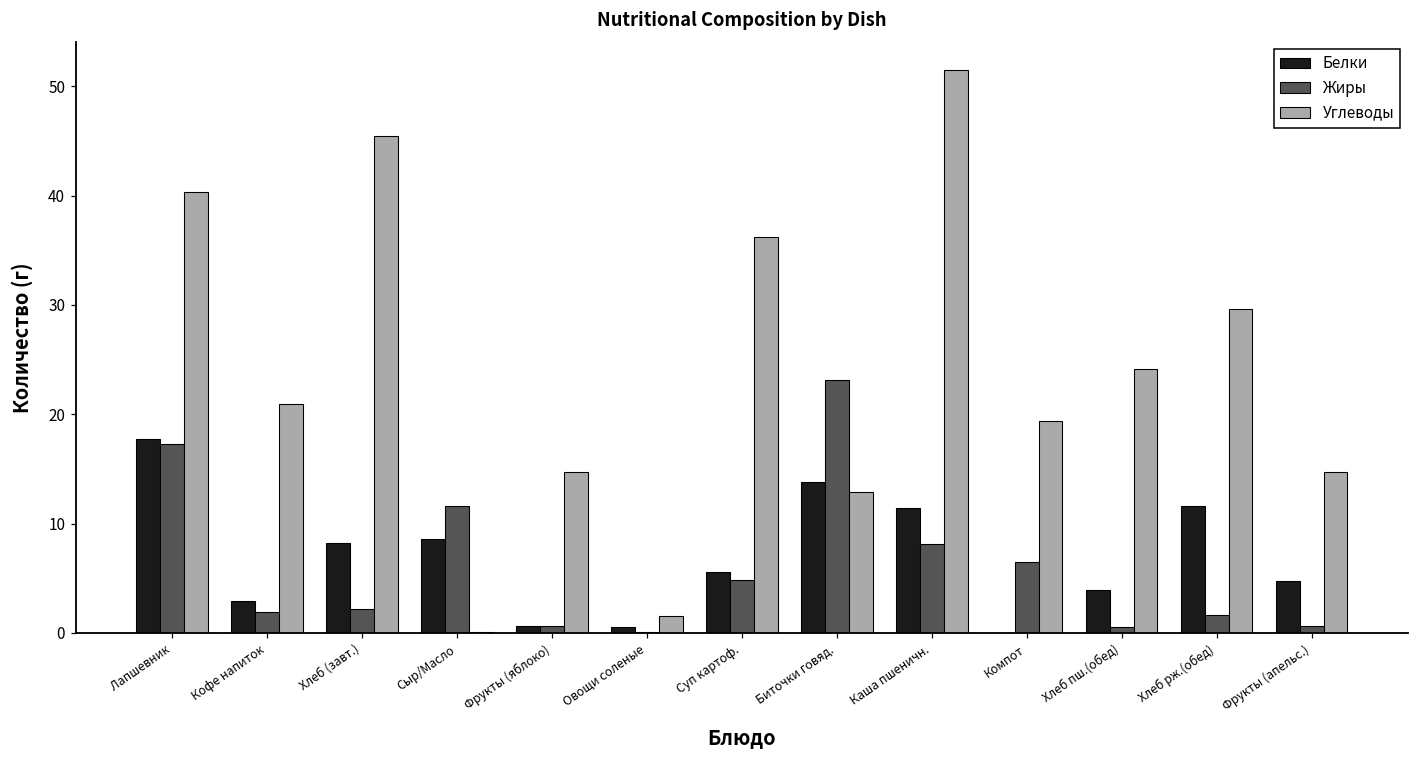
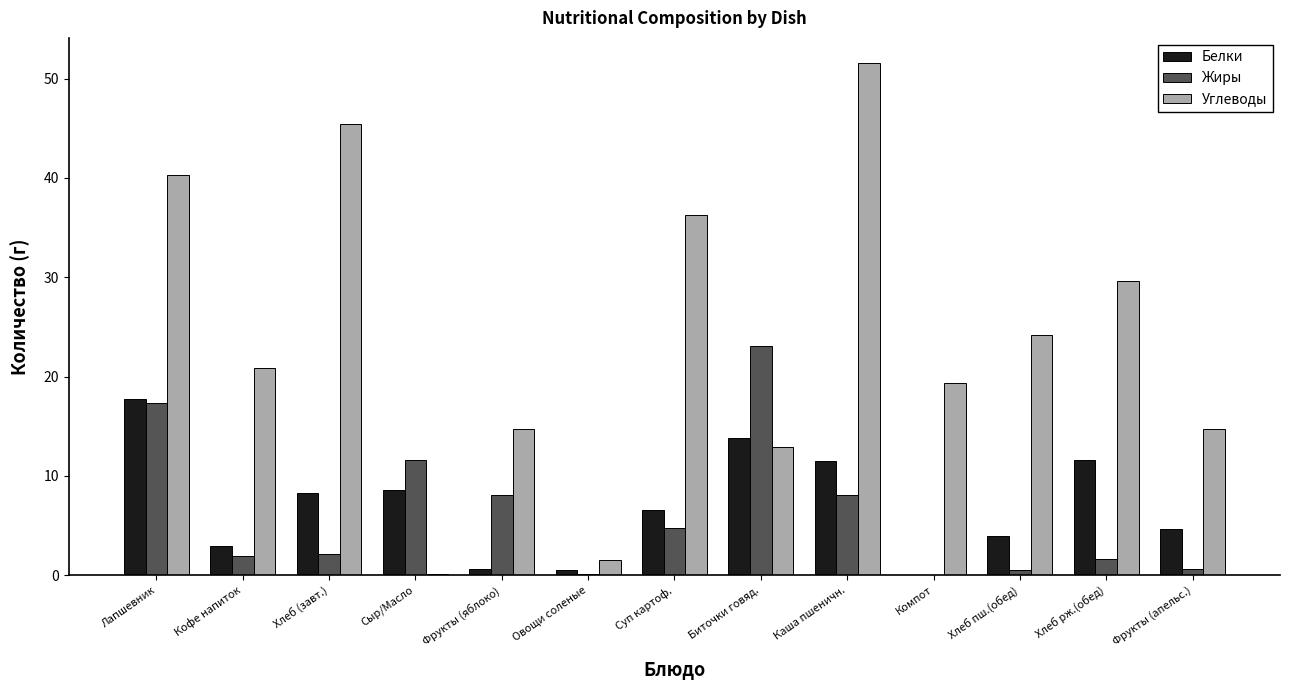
Жиры, Фрукты (яблоко): 1 -> 8
Белки, Суп картоф.: 6 -> 7
Жиры, Компот: 7 -> 0
